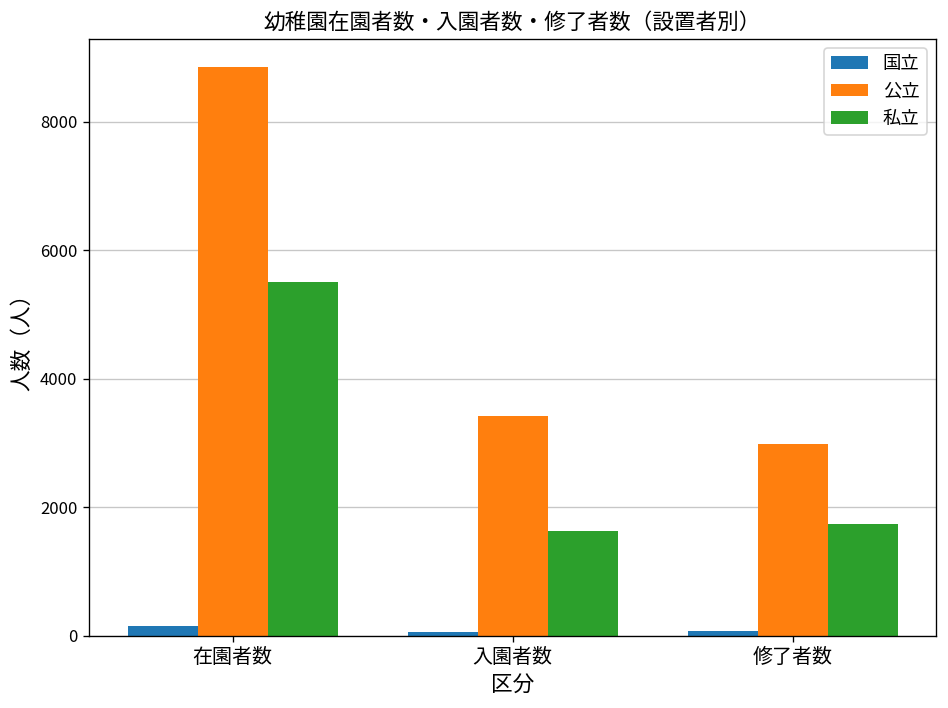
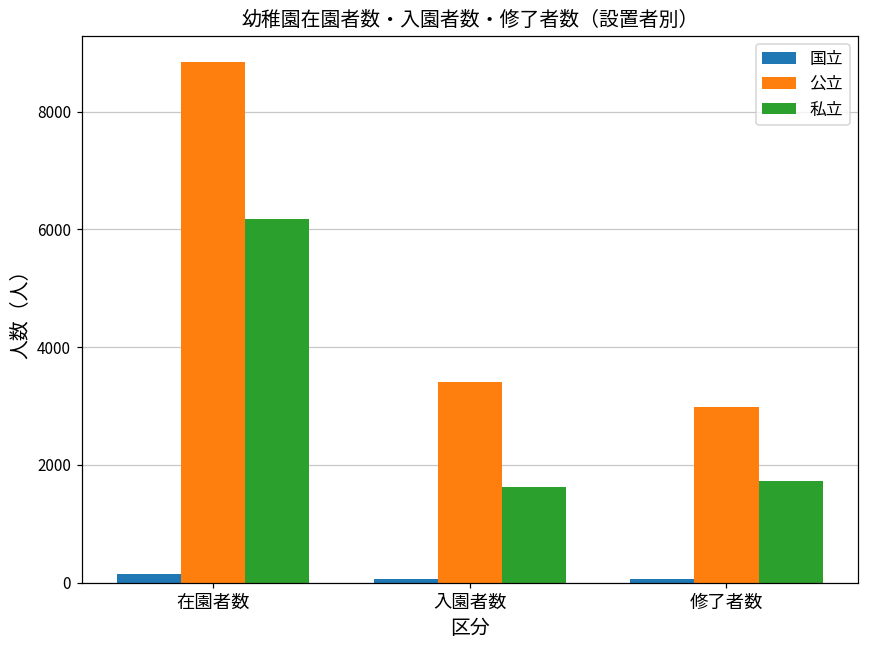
私立, 在園者数: 5500 -> 6200
